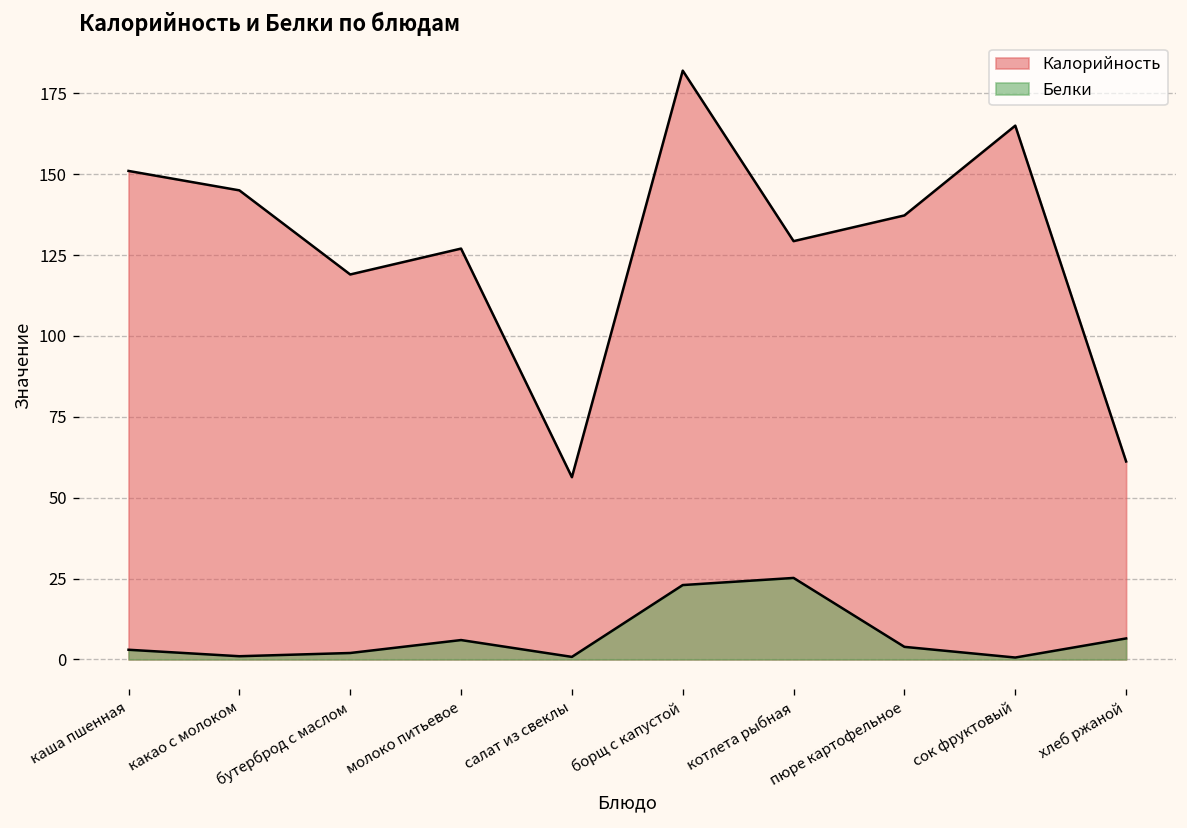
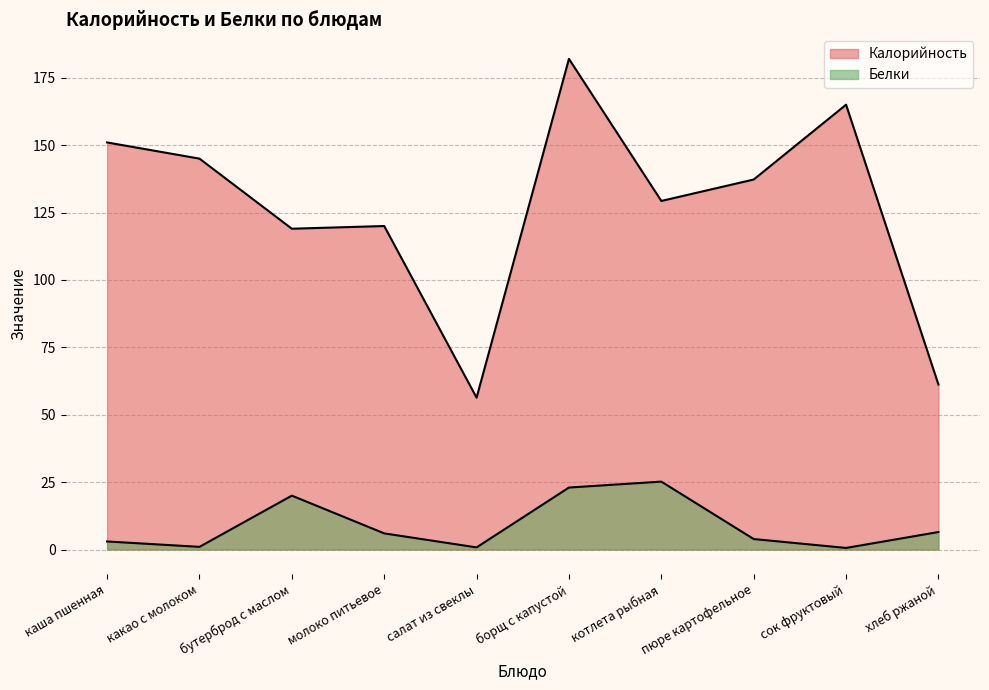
Белки, бутерброд с маслом: 2 -> 20
Калорийность, молоко питьевое: 127 -> 120
